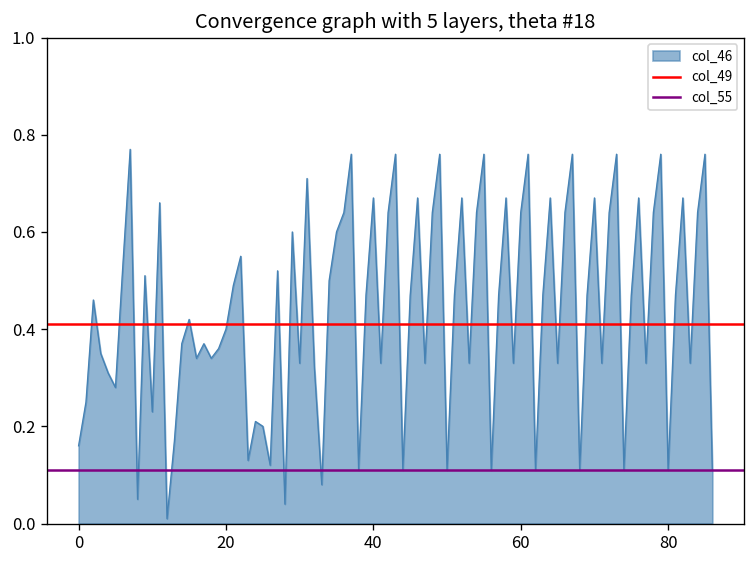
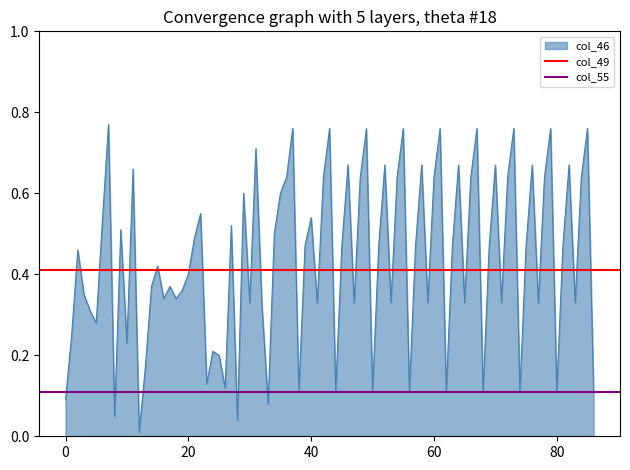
0: 0.16 -> 0.09
40: 0.67 -> 0.54
